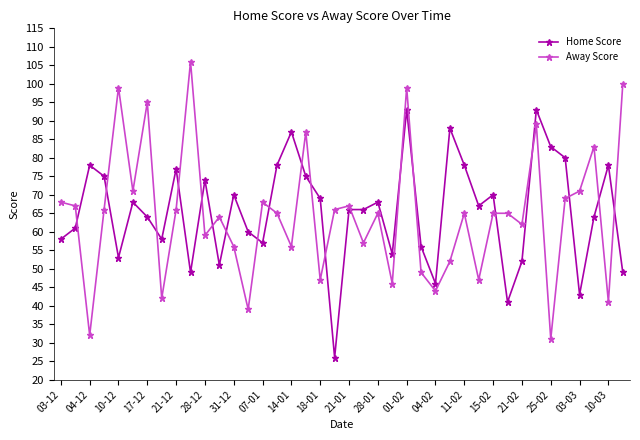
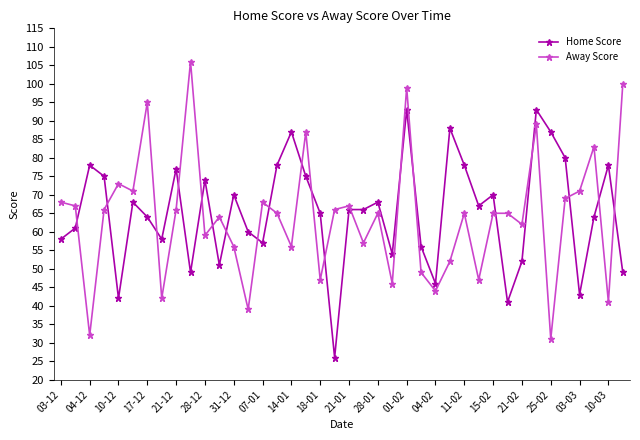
Home Score, 10-12: 53 -> 42
Away Score, 10-12: 99 -> 73
Home Score, 18-01: 69 -> 65
Home Score, 25-02: 83 -> 87
